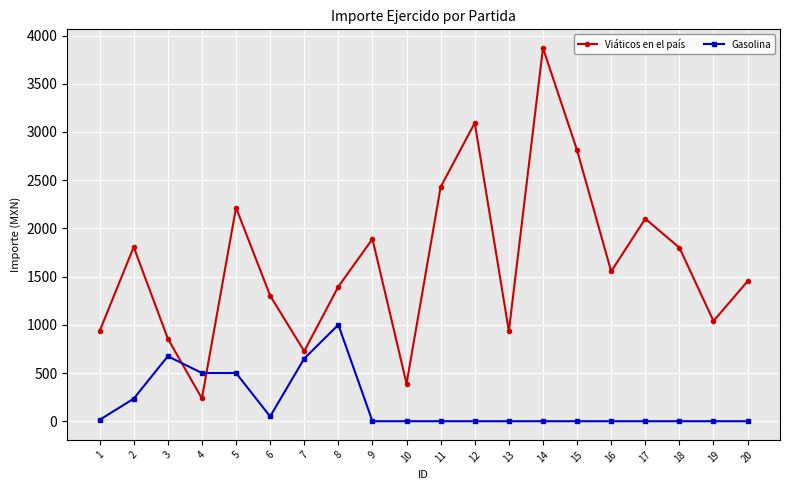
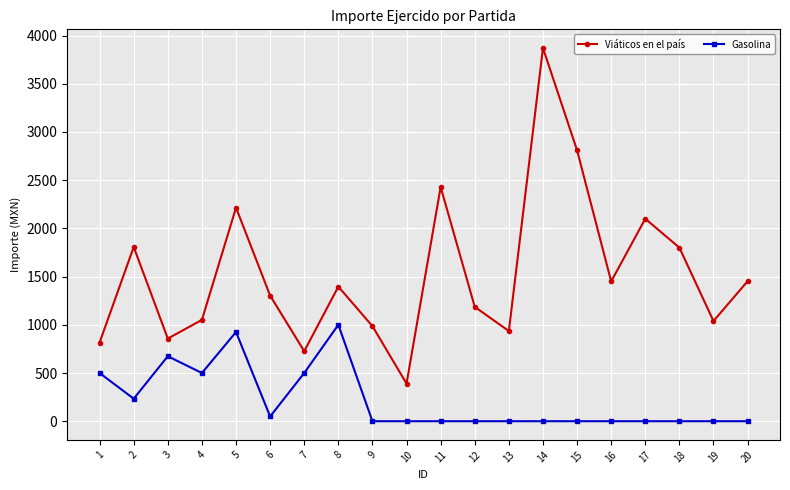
Viáticos en el país, 1: 900 -> 800
Gasolina, 1: 0 -> 500
Viáticos en el país, 4: 200 -> 1100
Gasolina, 5: 500 -> 900
Gasolina, 7: 700 -> 500
Viáticos en el país, 9: 1900 -> 1000
Viáticos en el país, 12: 3100 -> 1200
Viáticos en el país, 16: 1600 -> 1500
